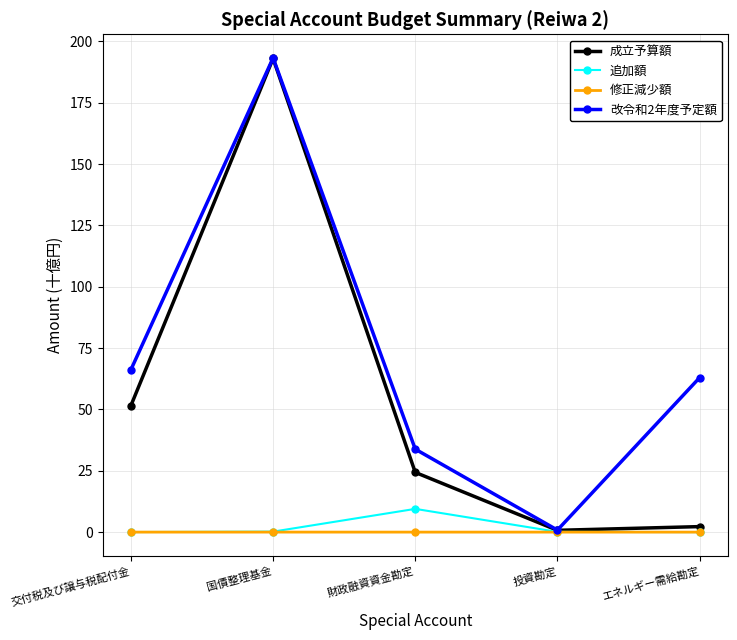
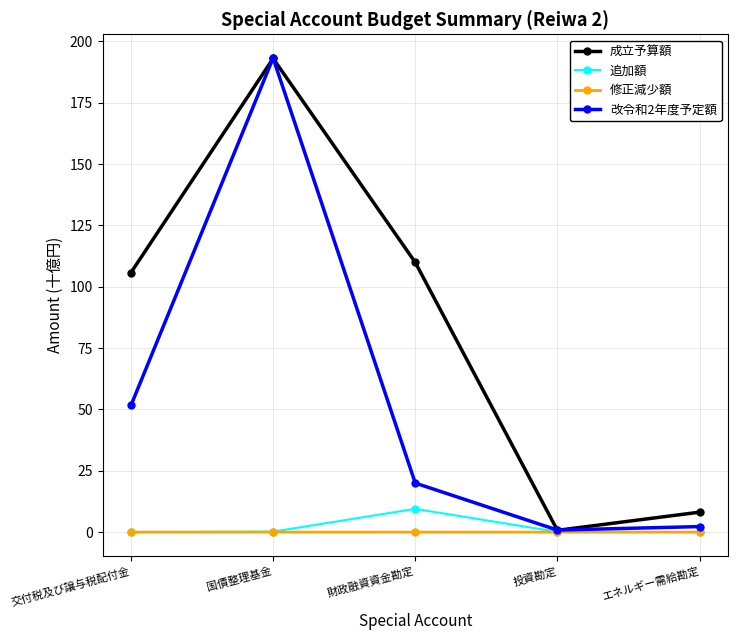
成立予算額, 交付税及び譲与税配付金: 52 -> 106
改令和2年度予定額, 交付税及び譲与税配付金: 66 -> 52
成立予算額, 財政融資資金勘定: 24 -> 110
改令和2年度予定額, 財政融資資金勘定: 34 -> 20
成立予算額, エネルギー需給勘定: 2 -> 8
改令和2年度予定額, エネルギー需給勘定: 63 -> 2
